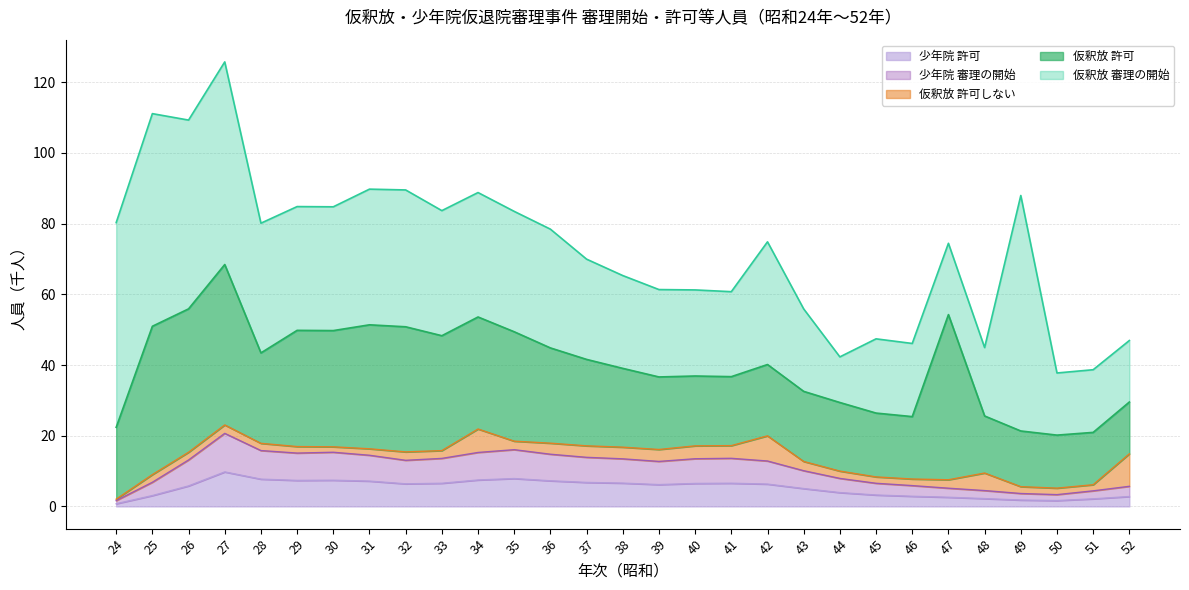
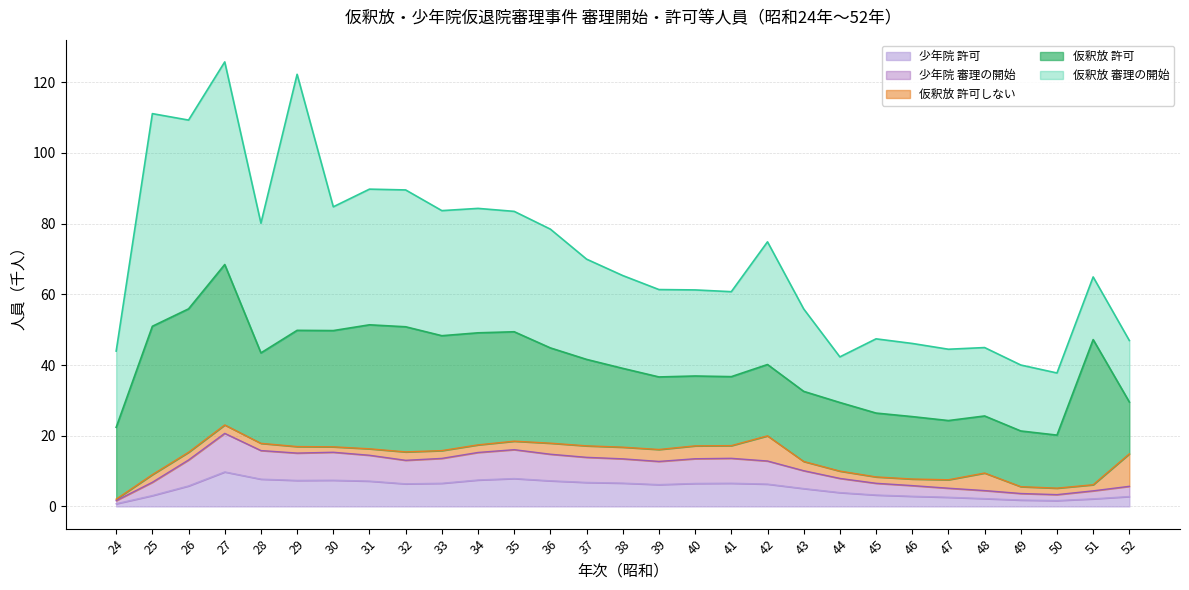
仮釈放 審理の開始, 24: 58 -> 22
仮釈放 審理の開始, 29: 35 -> 72
仮釈放 許可しない, 34: 7 -> 2
仮釈放 許可, 47: 47 -> 17
仮釈放 審理の開始, 49: 67 -> 19
仮釈放 許可, 51: 15 -> 41
